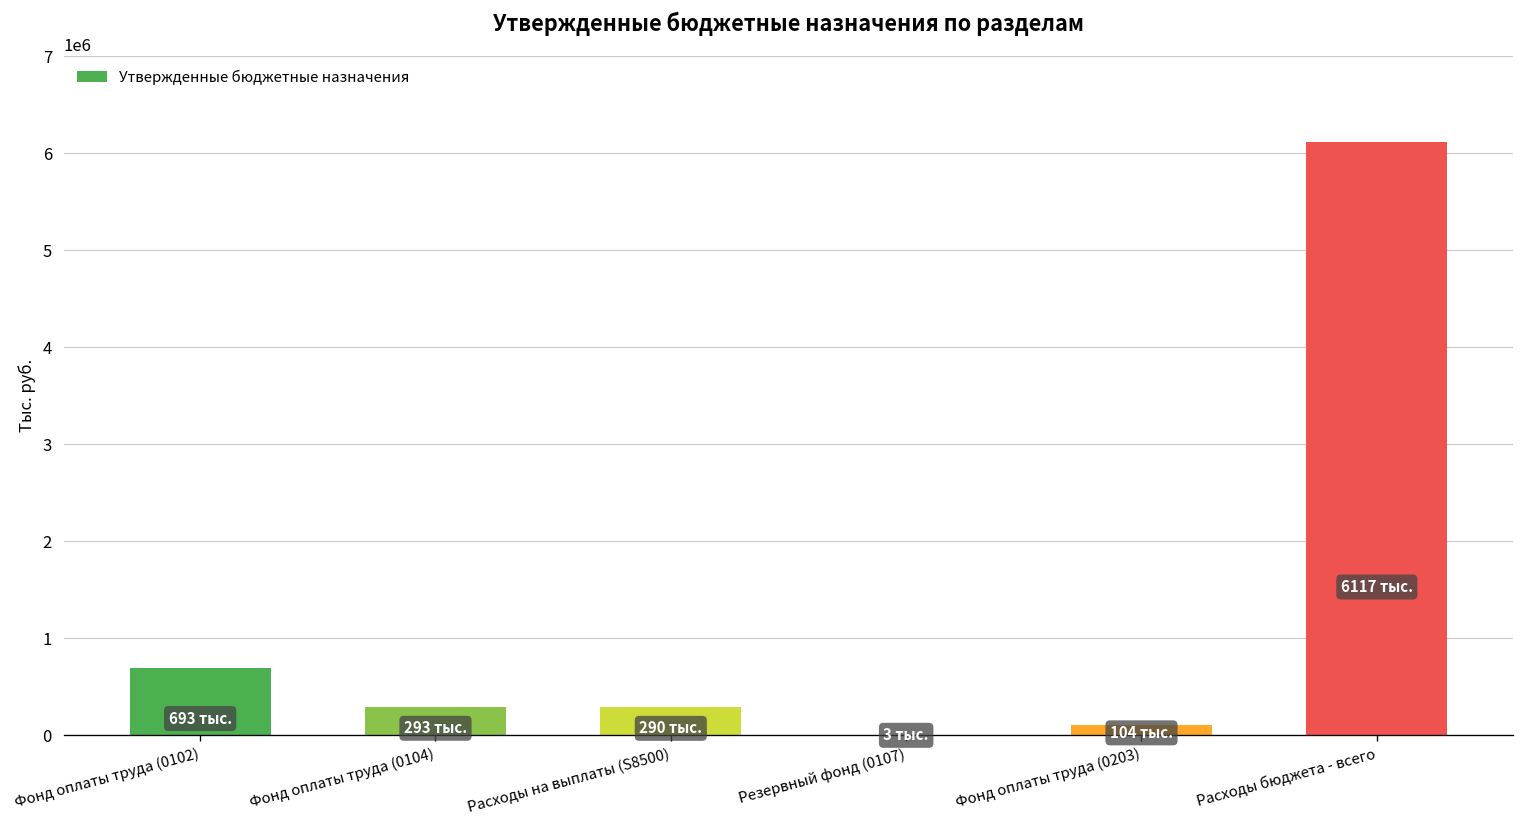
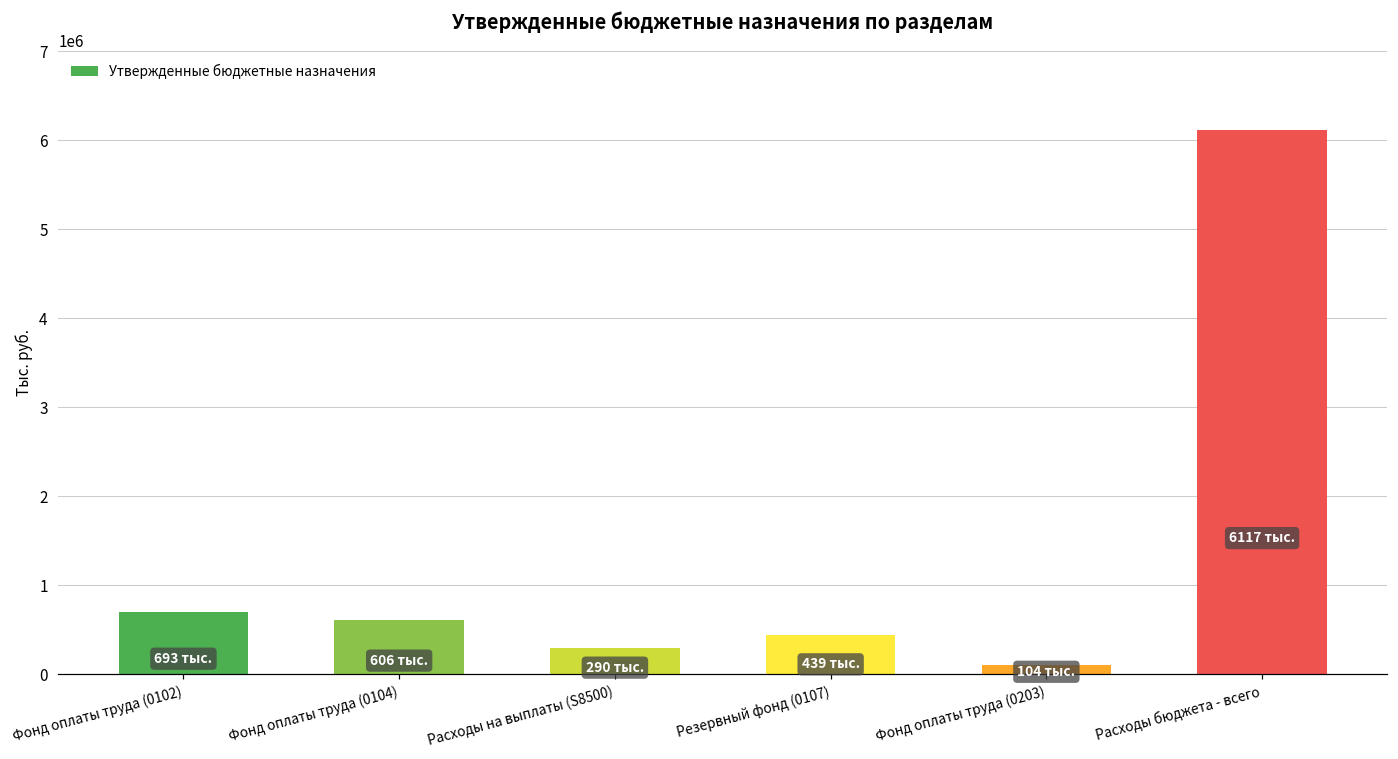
Фонд оплаты труда (0104): 293 -> 606
Резервный фонд (0107): 3 -> 439
